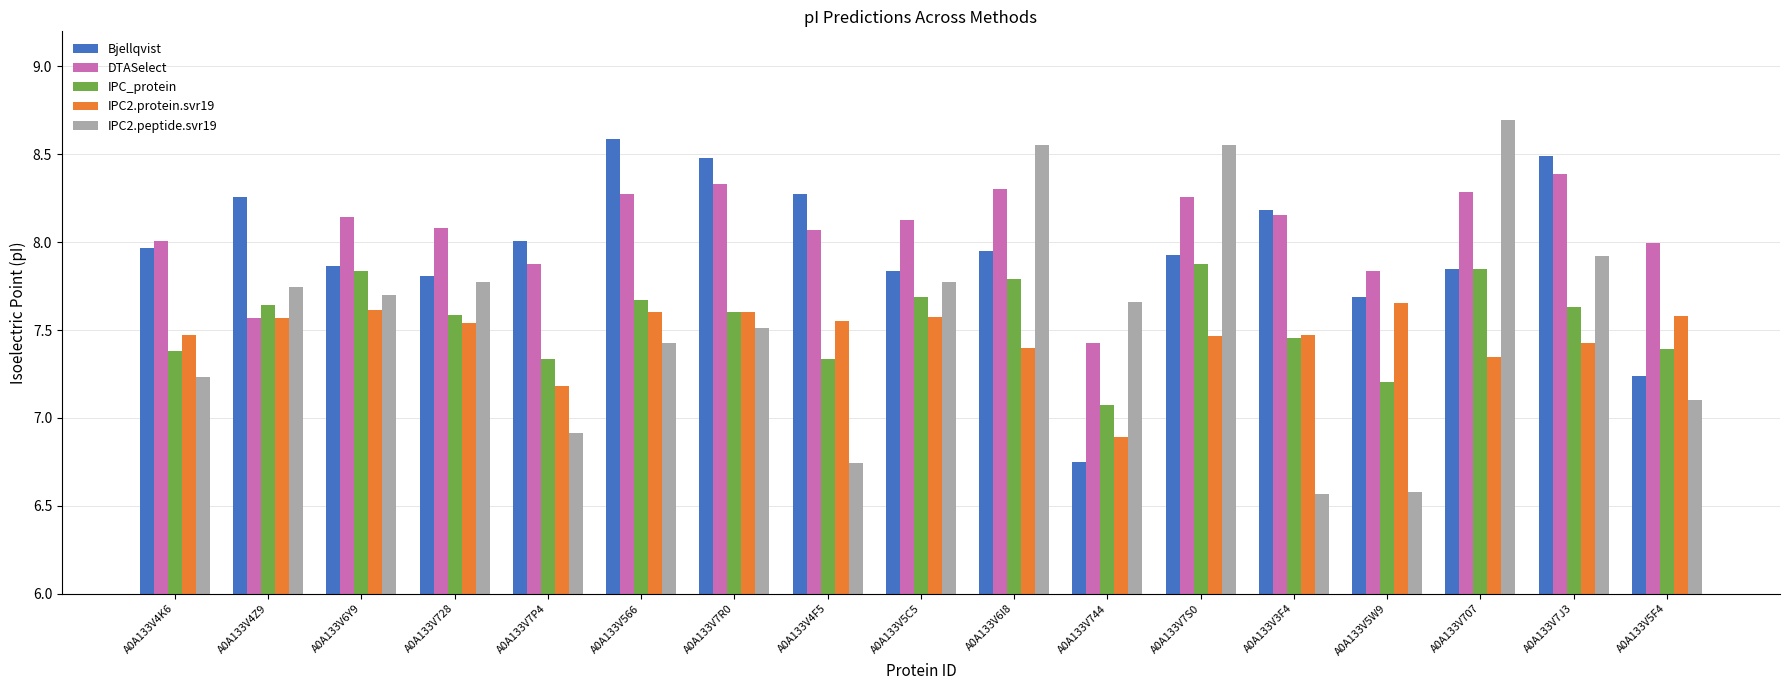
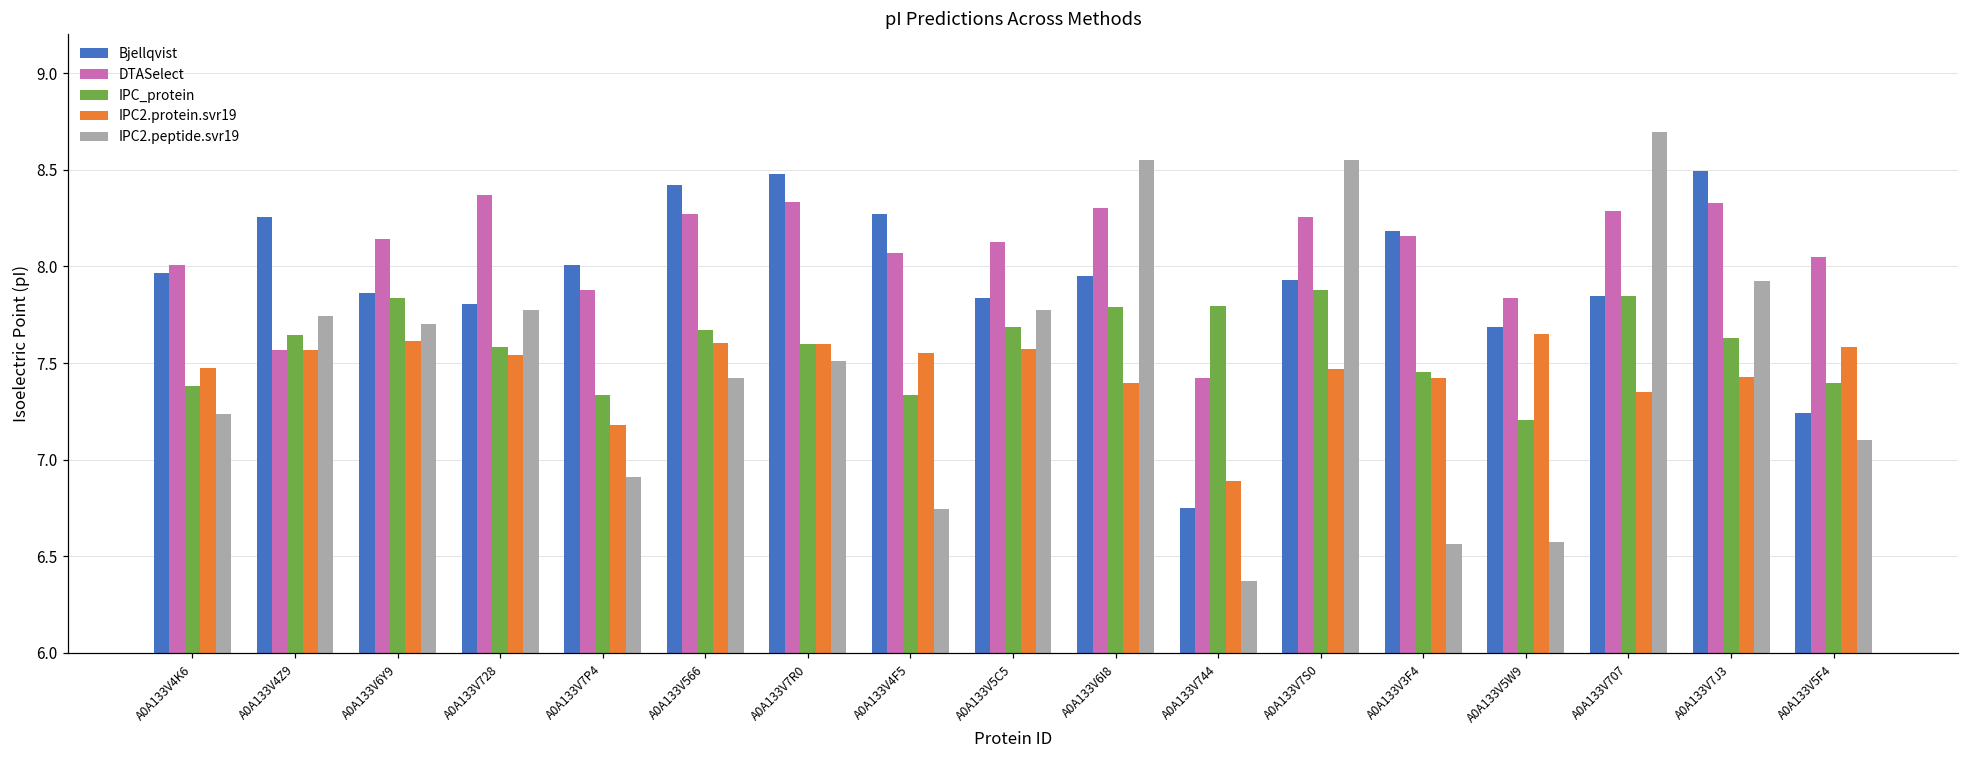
DTASelect, A0A133V728: 8.08 -> 8.37
Bjellqvist, A0A133V566: 8.59 -> 8.42
IPC_protein, A0A133V744: 7.07 -> 7.80
IPC2.peptide.svr19, A0A133V744: 7.66 -> 6.38
IPC2.protein.svr19, A0A133V3F4: 7.47 -> 7.42
DTASelect, A0A133V7J3: 8.39 -> 8.33
DTASelect, A0A133V5F4: 8.00 -> 8.05
